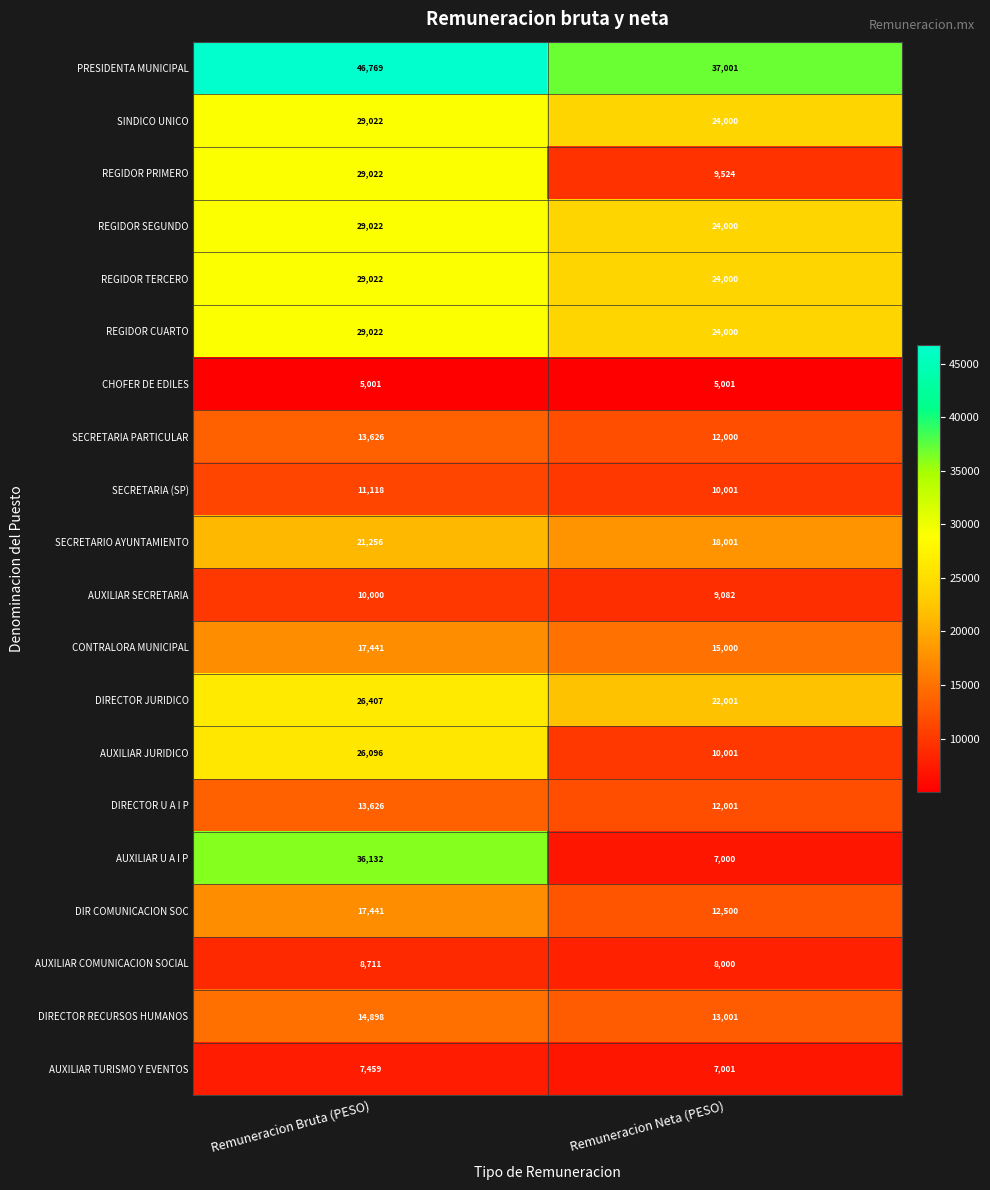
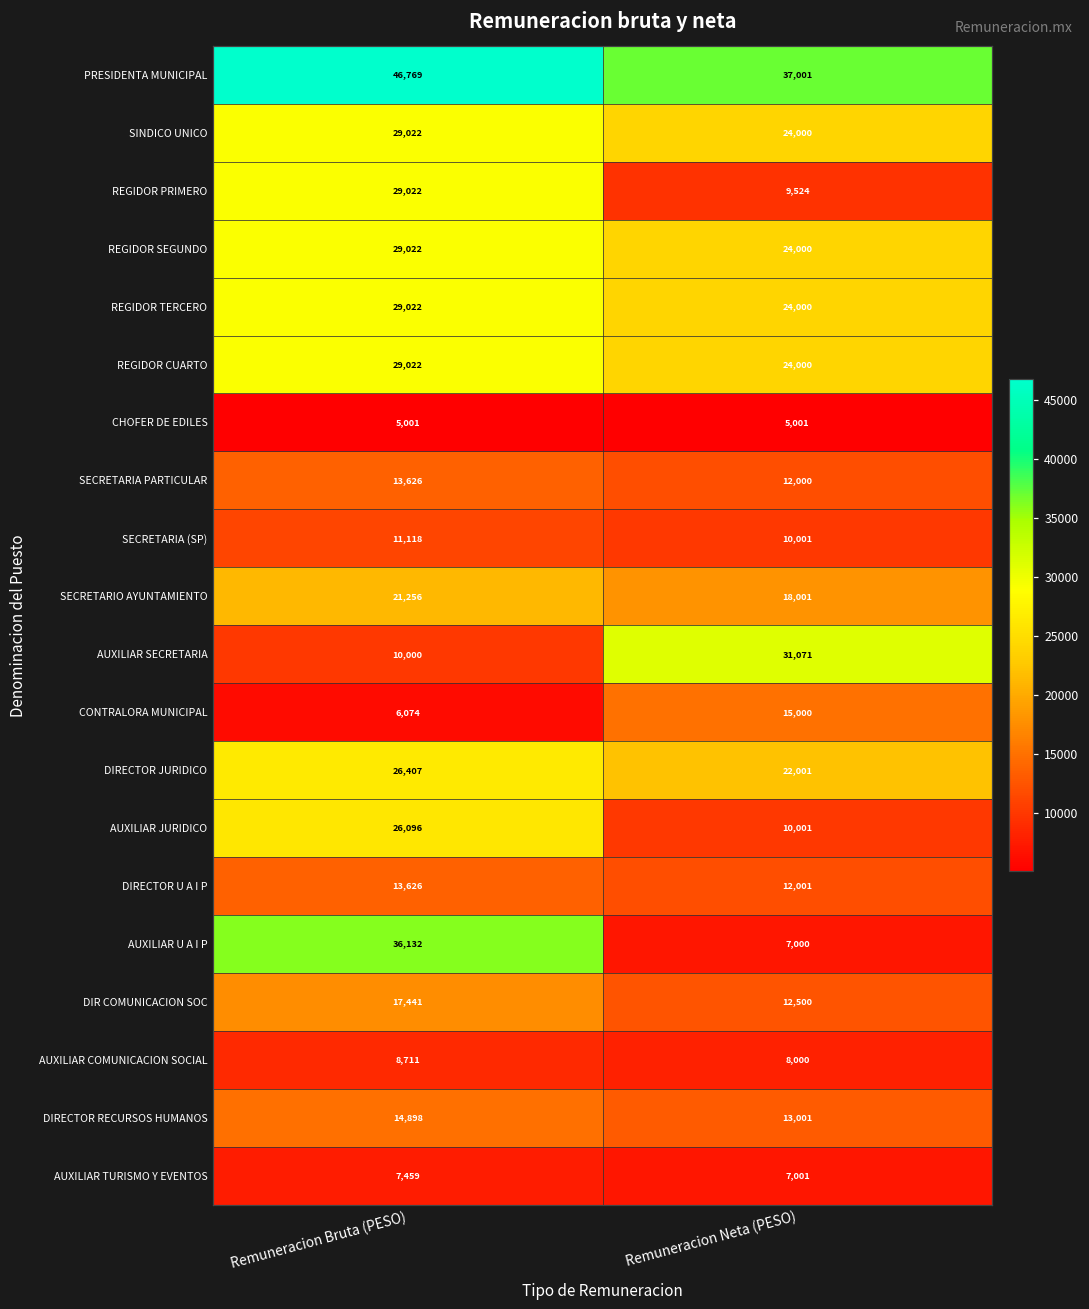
AUXILIAR SECRETARIA, Remuneracion Neta (PESO): 9,082 -> 31,071
CONTRALORA MUNICIPAL, Remuneracion Bruta (PESO): 17,441 -> 6,074
